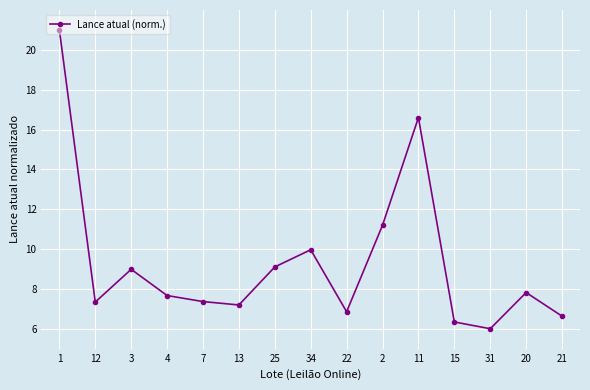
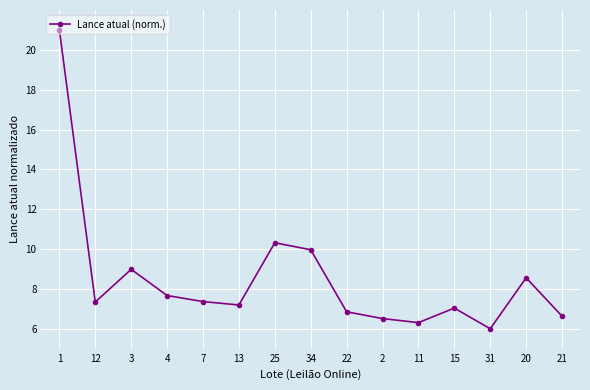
25: 9.1 -> 10.3
2: 11.2 -> 6.5
11: 16.6 -> 6.3
15: 6.3 -> 7.0
20: 7.8 -> 8.6
